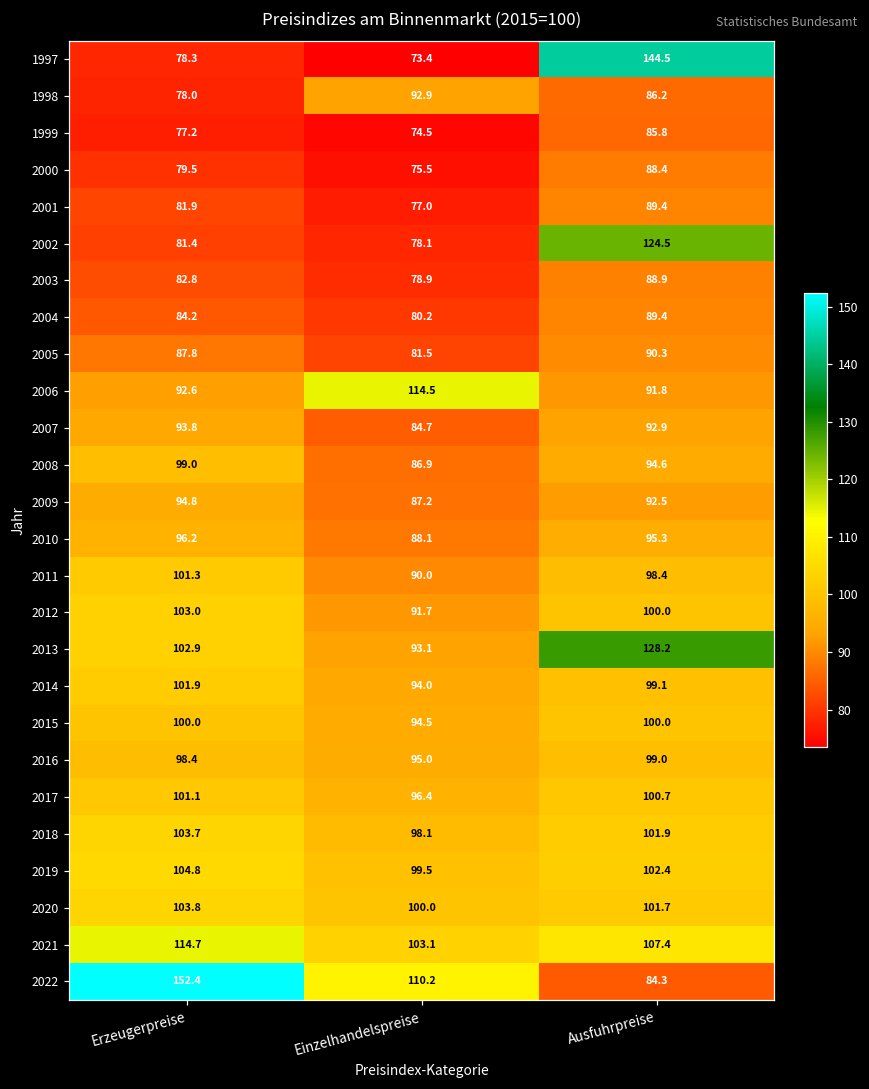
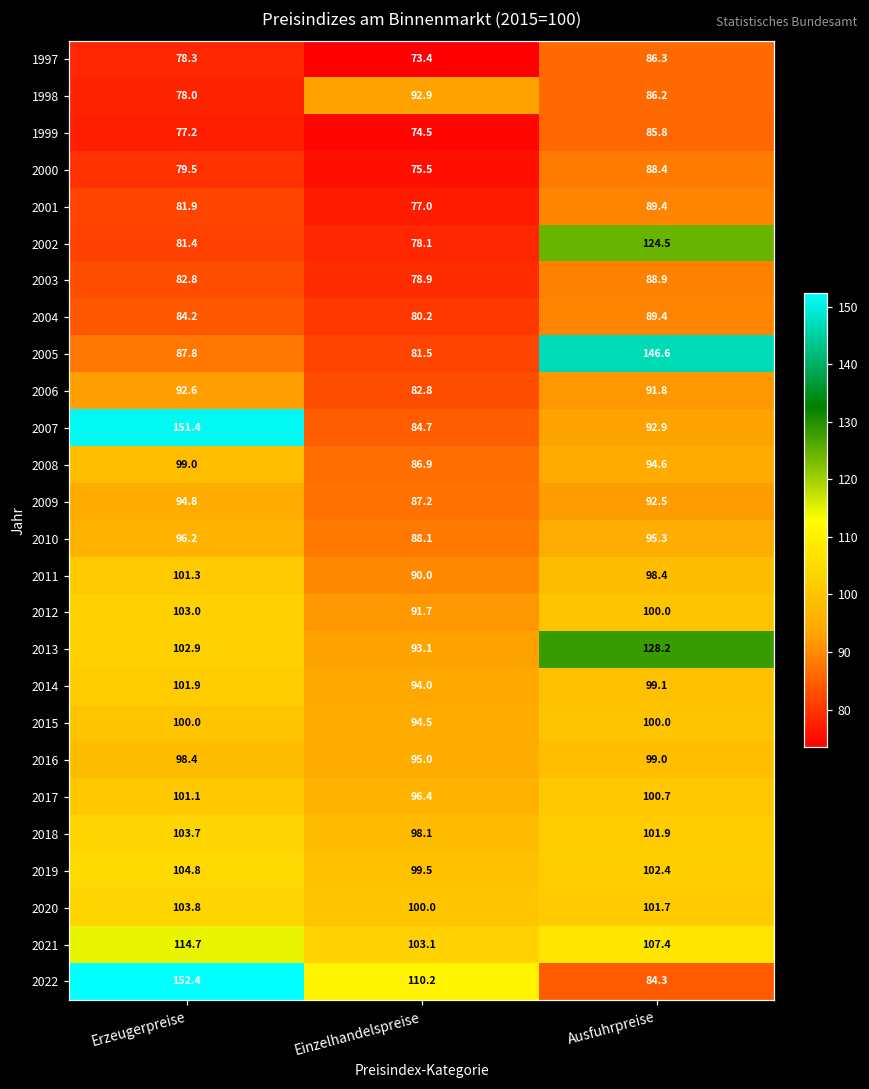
1997, Ausfuhrpreise: 144.5 -> 86.3
2005, Ausfuhrpreise: 90.3 -> 146.6
2006, Einzelhandelspreise: 114.5 -> 82.8
2007, Erzeugerpreise: 93.8 -> 151.4
